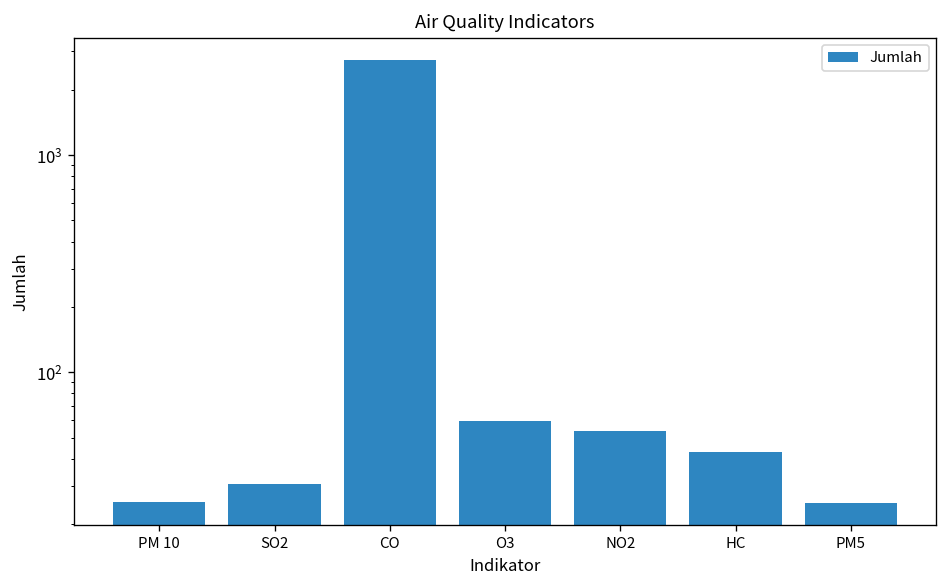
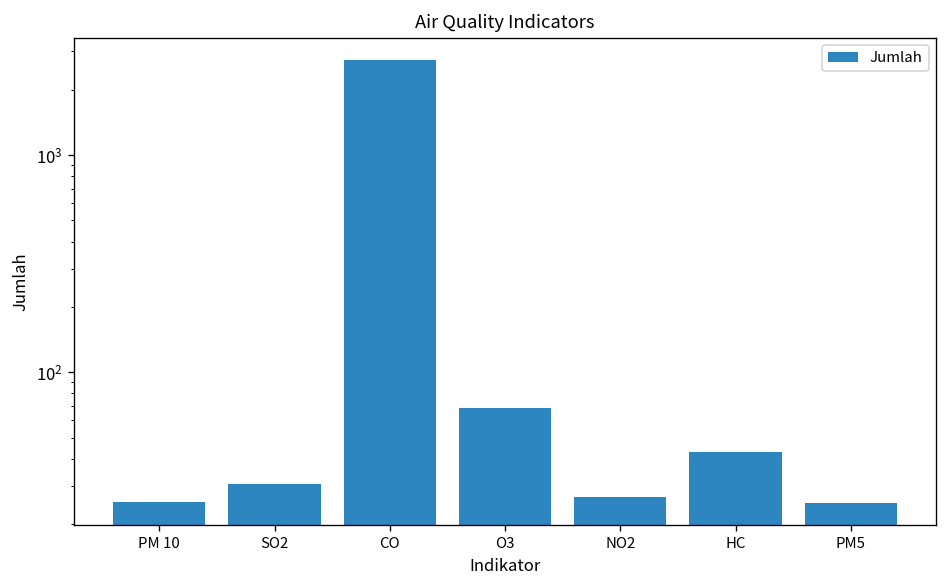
O3: 59 -> 68
NO2: 54 -> 27
